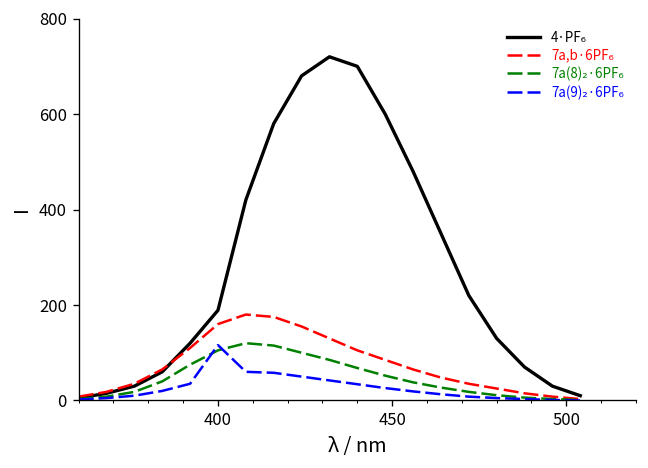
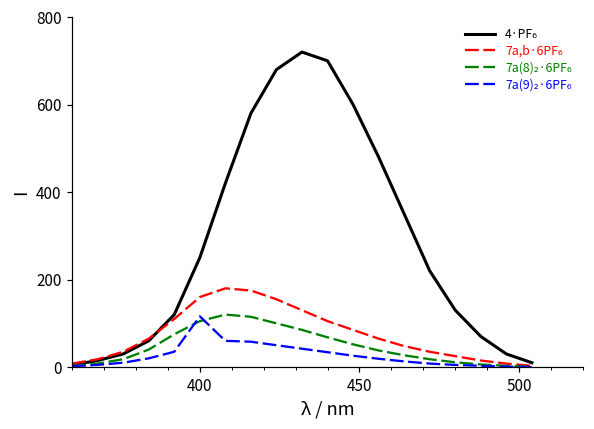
4·PF₆, 400: 190 -> 250
